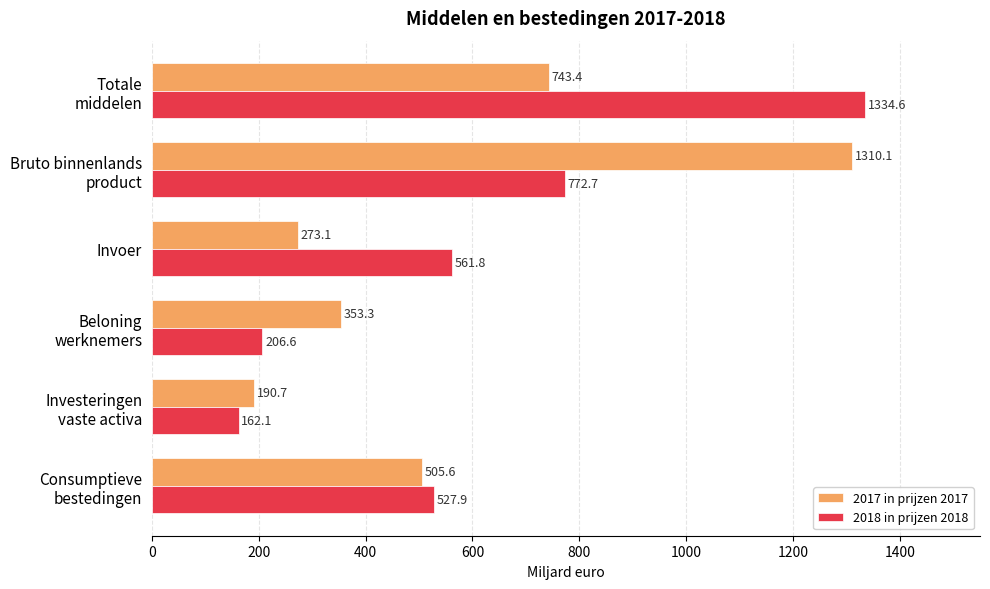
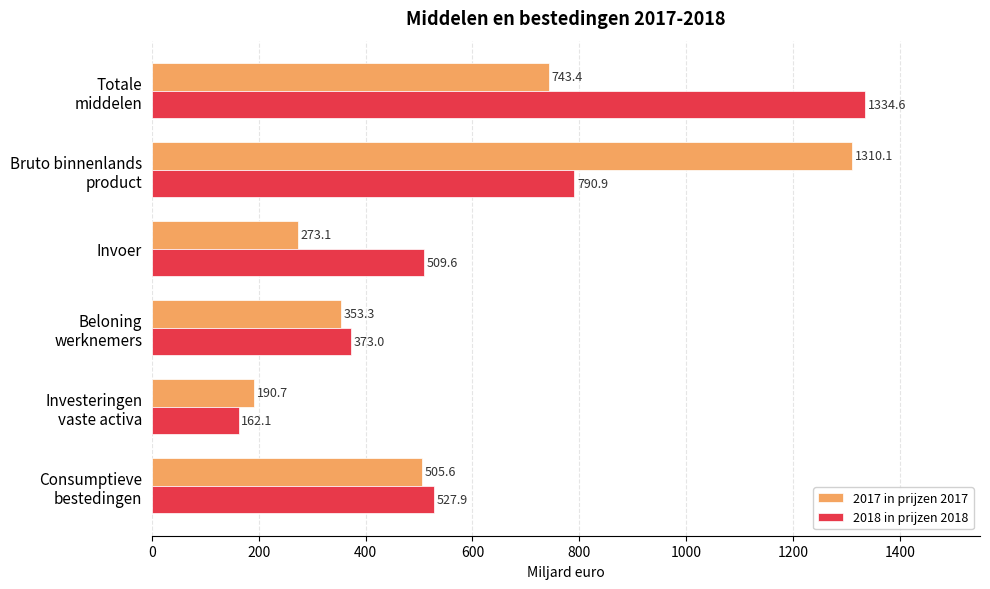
2018 in prijzen 2018, Bruto binnenlands product: 772.7 -> 790.9
2018 in prijzen 2018, Invoer: 561.8 -> 509.6
2018 in prijzen 2018, Beloning werknemers: 206.6 -> 373.0
